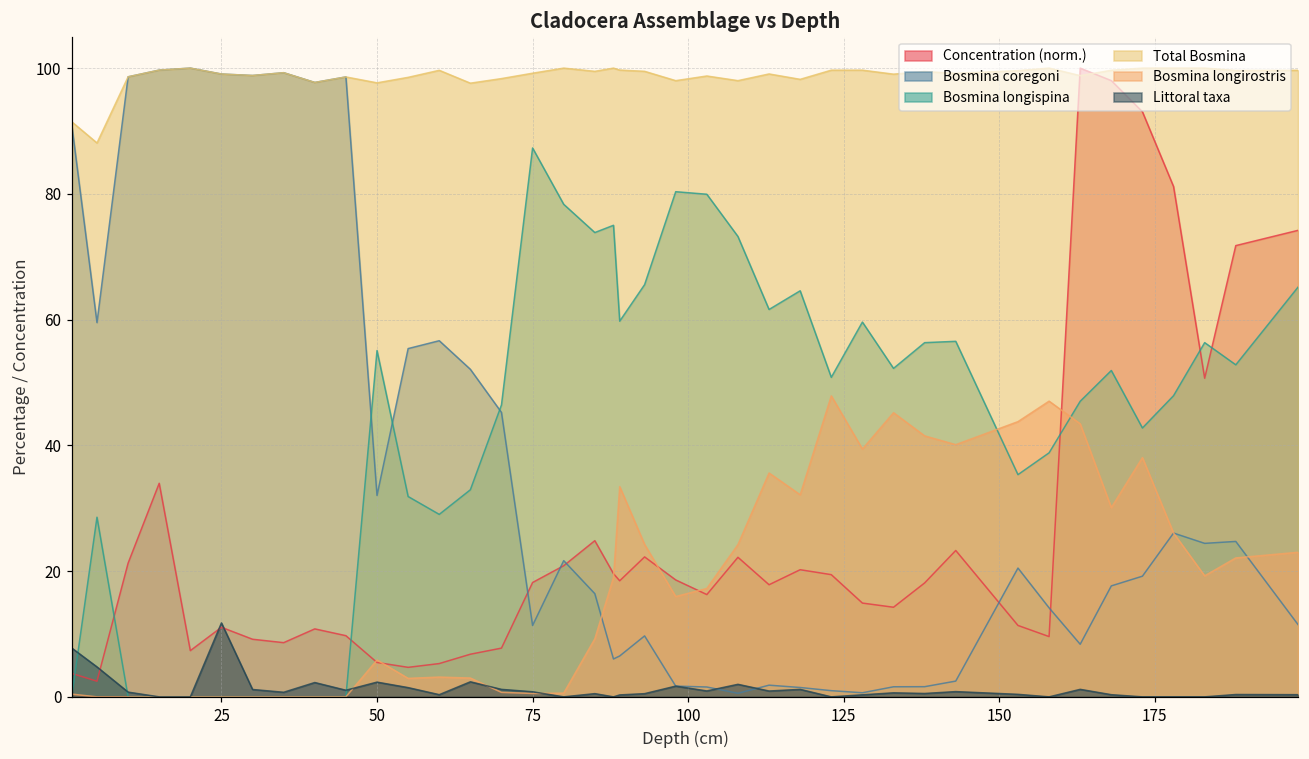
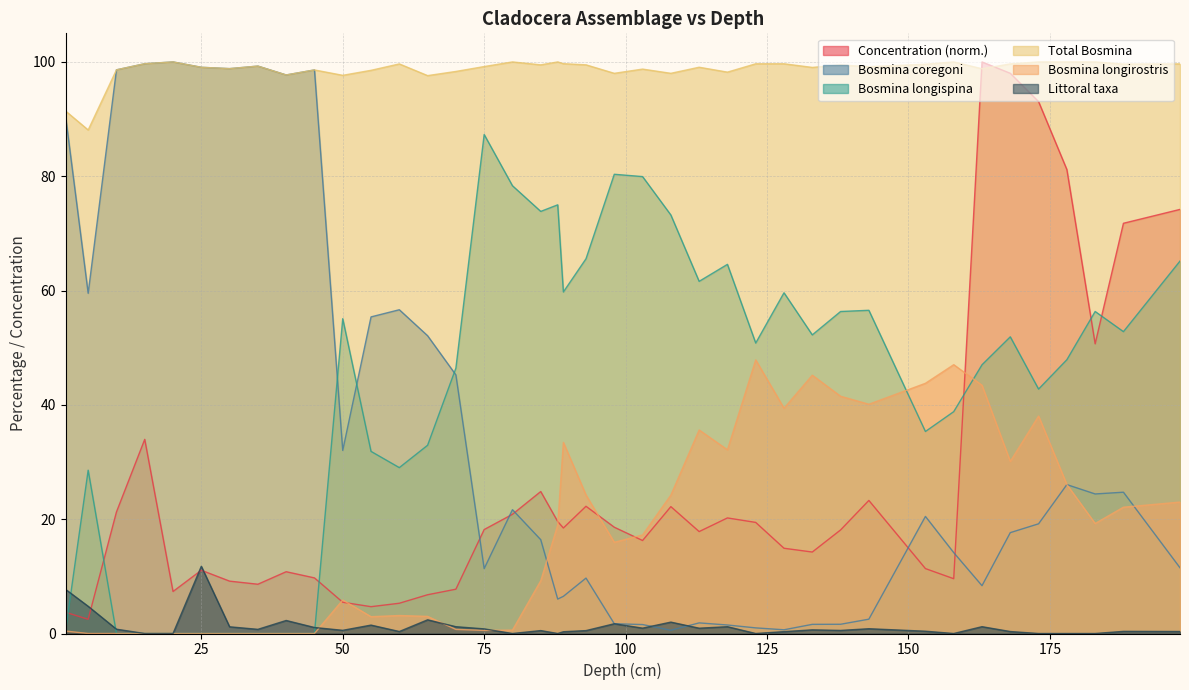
Littoral taxa, 50: 2 -> 1
